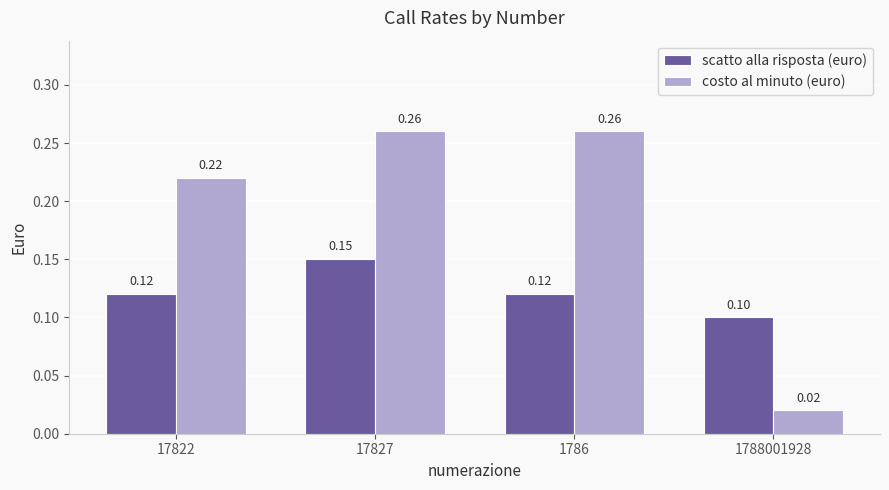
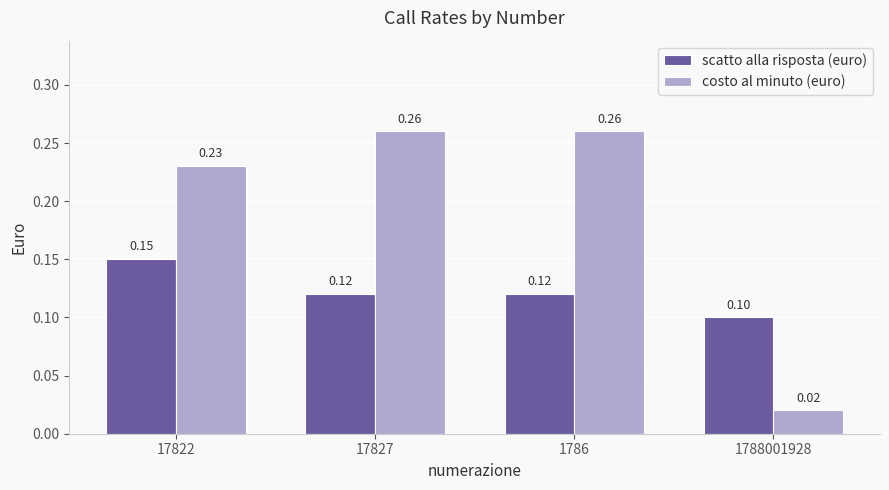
scatto alla risposta (euro), 17822: 0.12 -> 0.15
costo al minuto (euro), 17822: 0.22 -> 0.23
scatto alla risposta (euro), 17827: 0.15 -> 0.12
